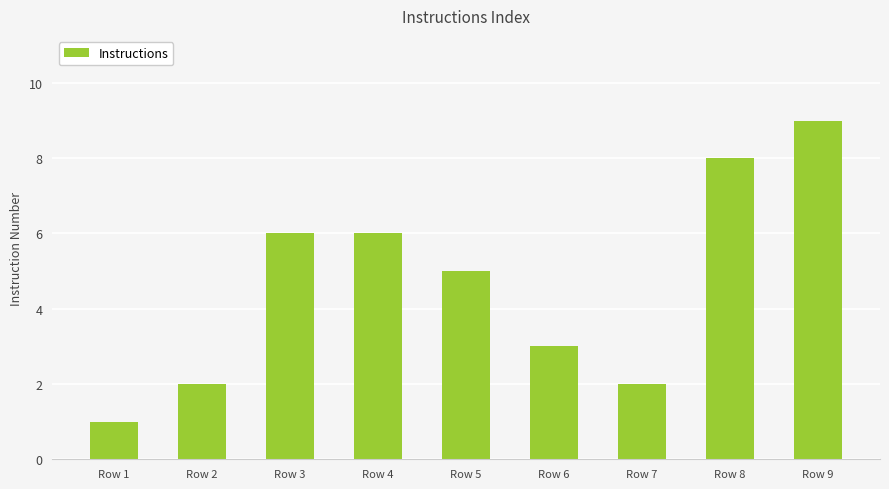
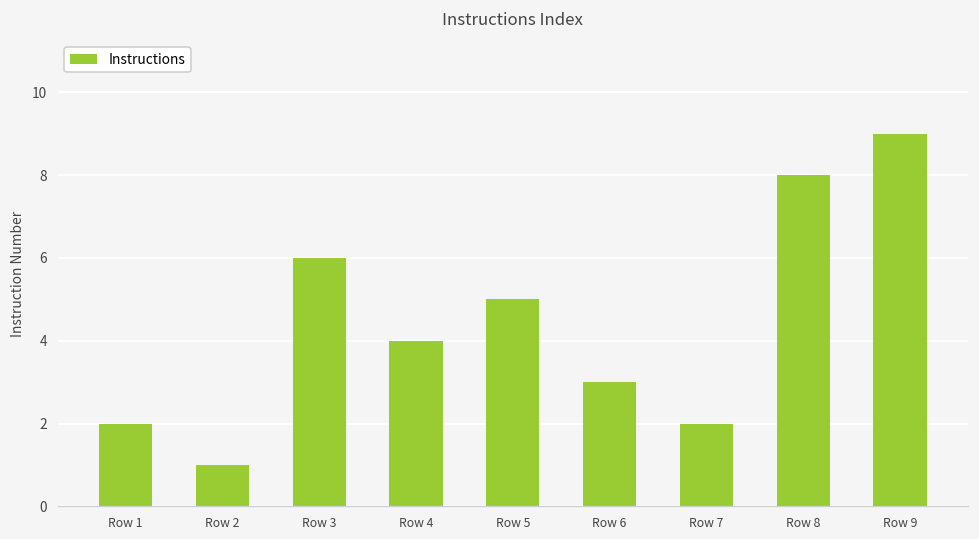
Row 1: 1 -> 2
Row 2: 2 -> 1
Row 4: 6 -> 4
